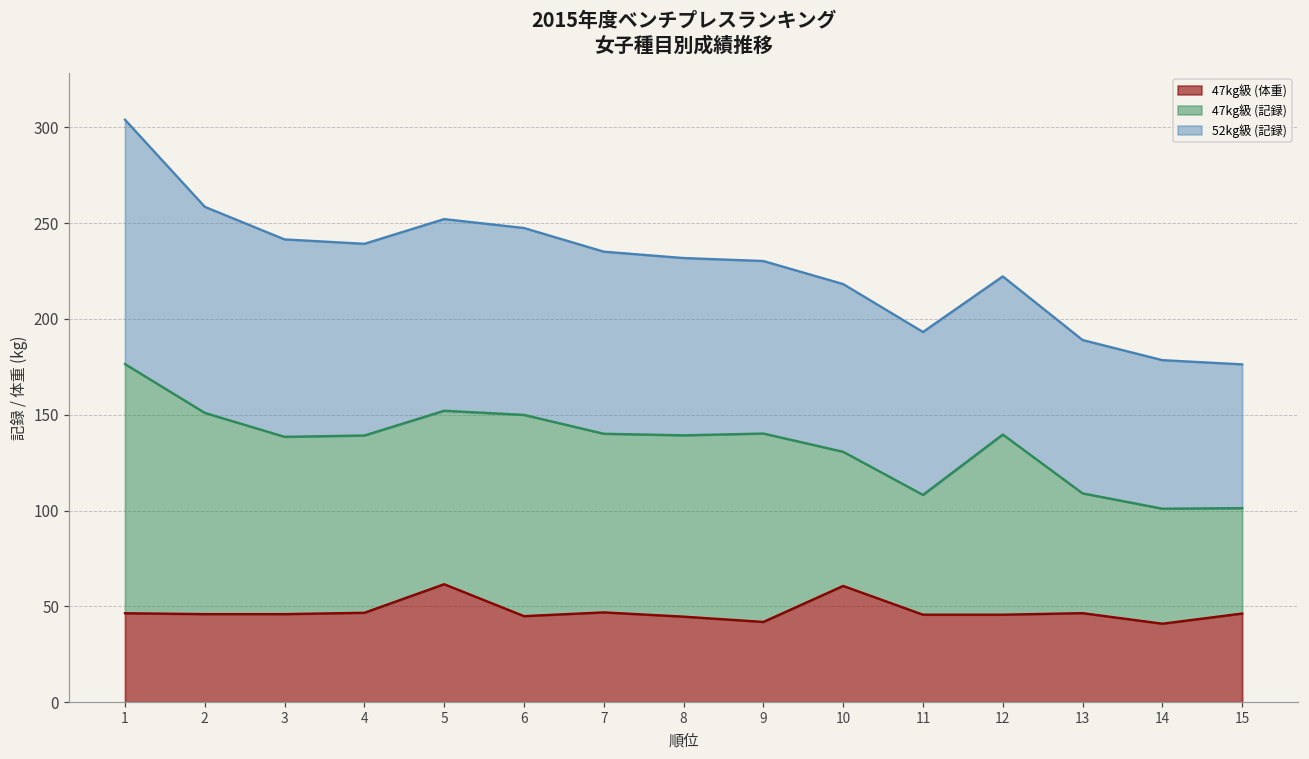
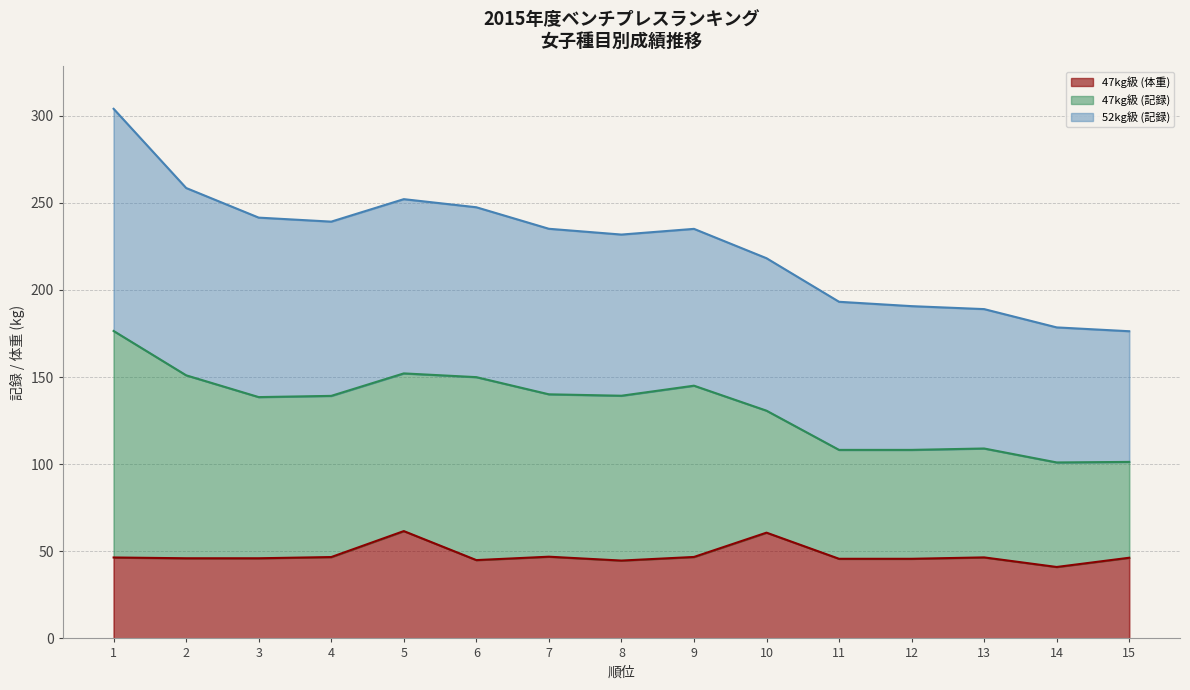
47kg級 (体重), 9: 42 -> 47
47kg級 (記録), 12: 94 -> 63
